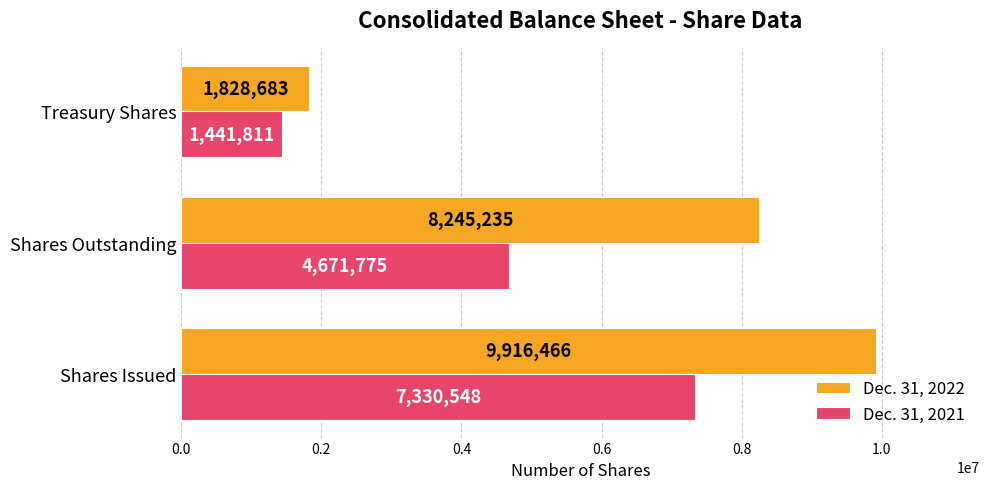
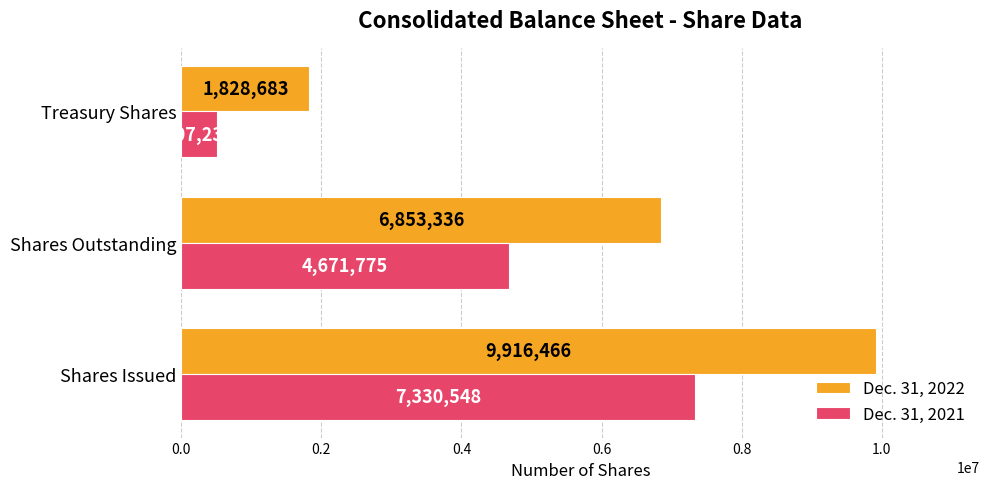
Dec. 31, 2021, Treasury Shares: 1400000 -> 500000
Dec. 31, 2022, Shares Outstanding: 8,245,235 -> 6,853,336
